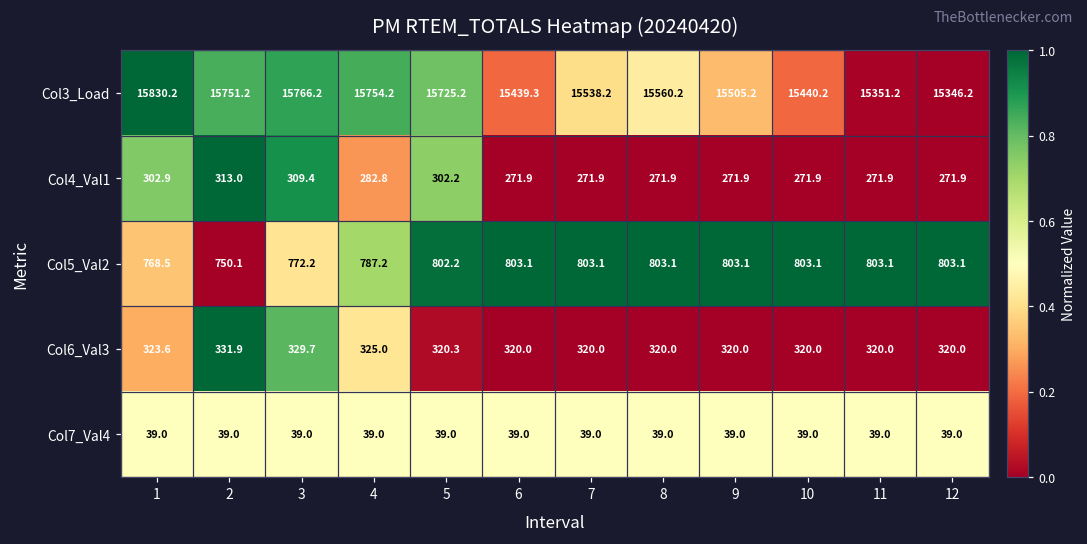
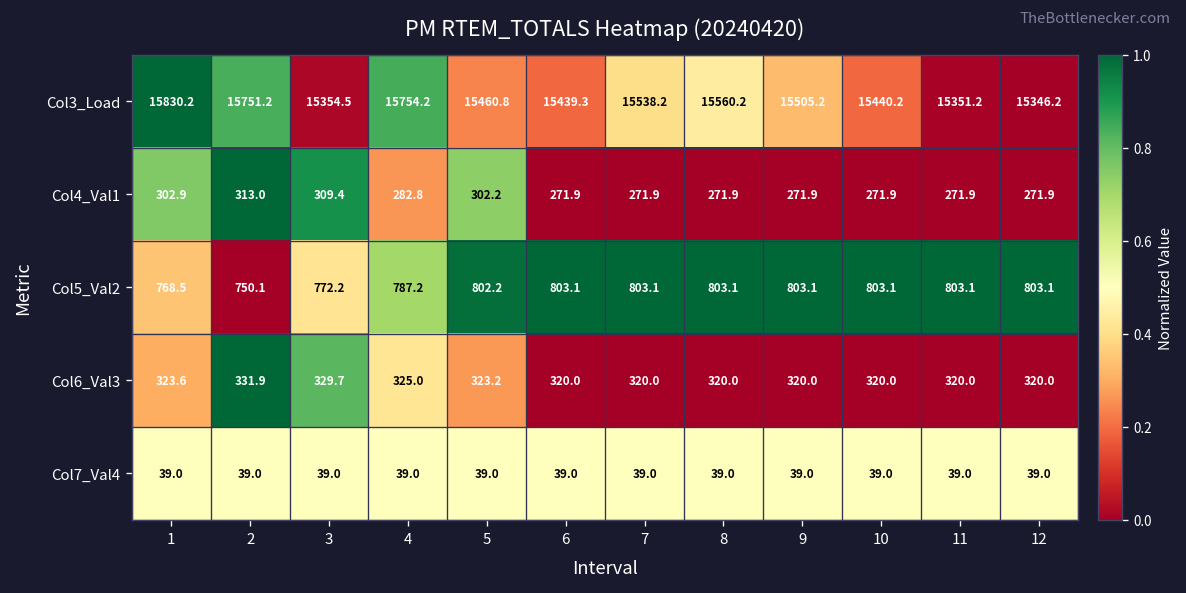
Col3_Load, 3: 15766.2 -> 15354.5
Col3_Load, 5: 15725.2 -> 15460.8
Col6_Val3, 5: 320.3 -> 323.2
